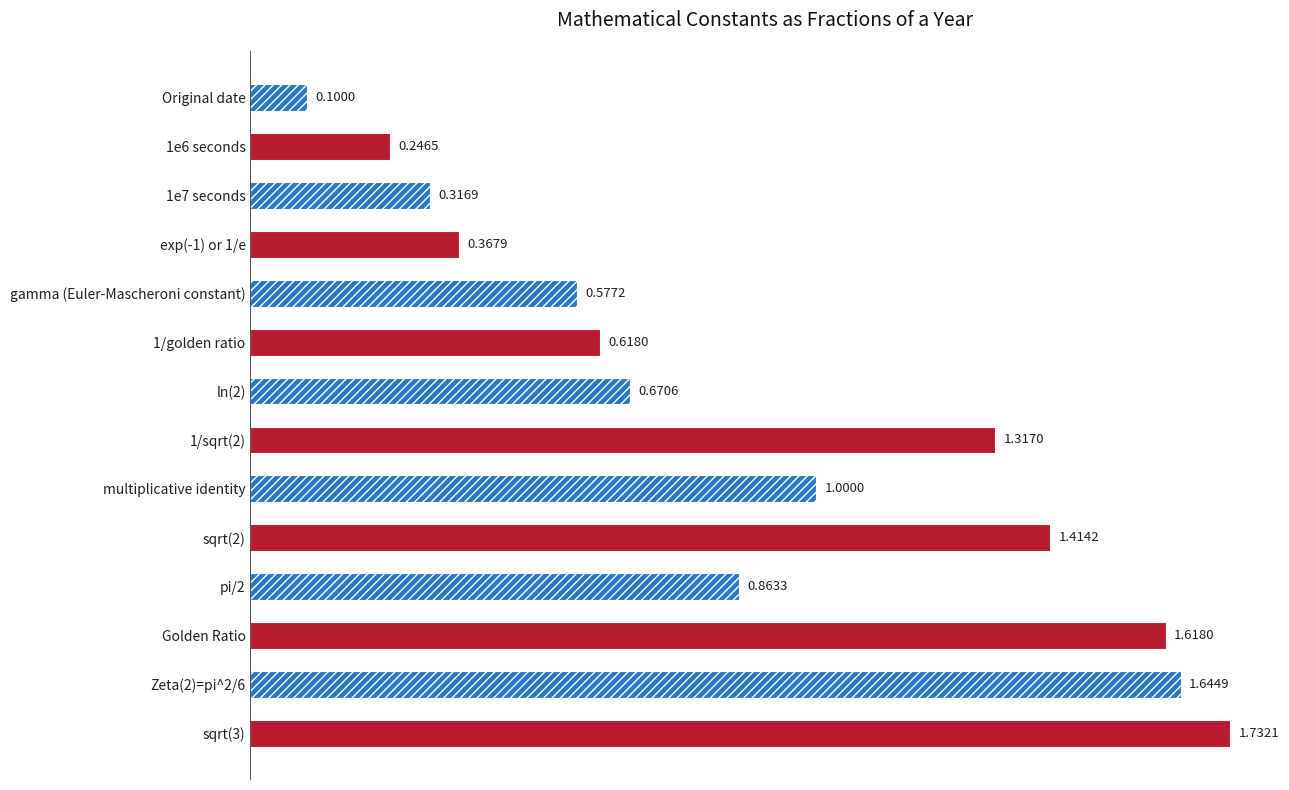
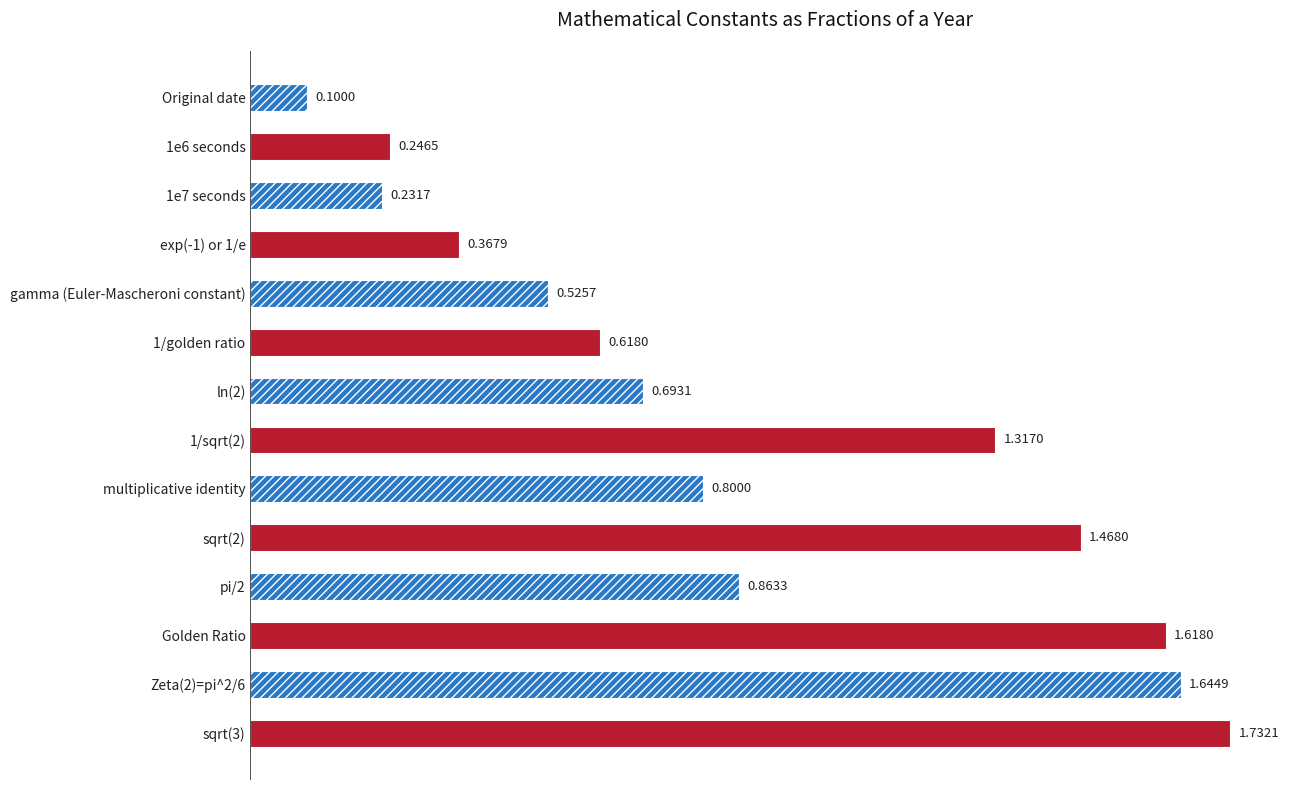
1e7 seconds: 0.3169 -> 0.2317
gamma (Euler-Mascheroni constant): 0.5772 -> 0.5257
ln(2): 0.6706 -> 0.6931
multiplicative identity: 1.0000 -> 0.8000
sqrt(2): 1.4142 -> 1.4680
